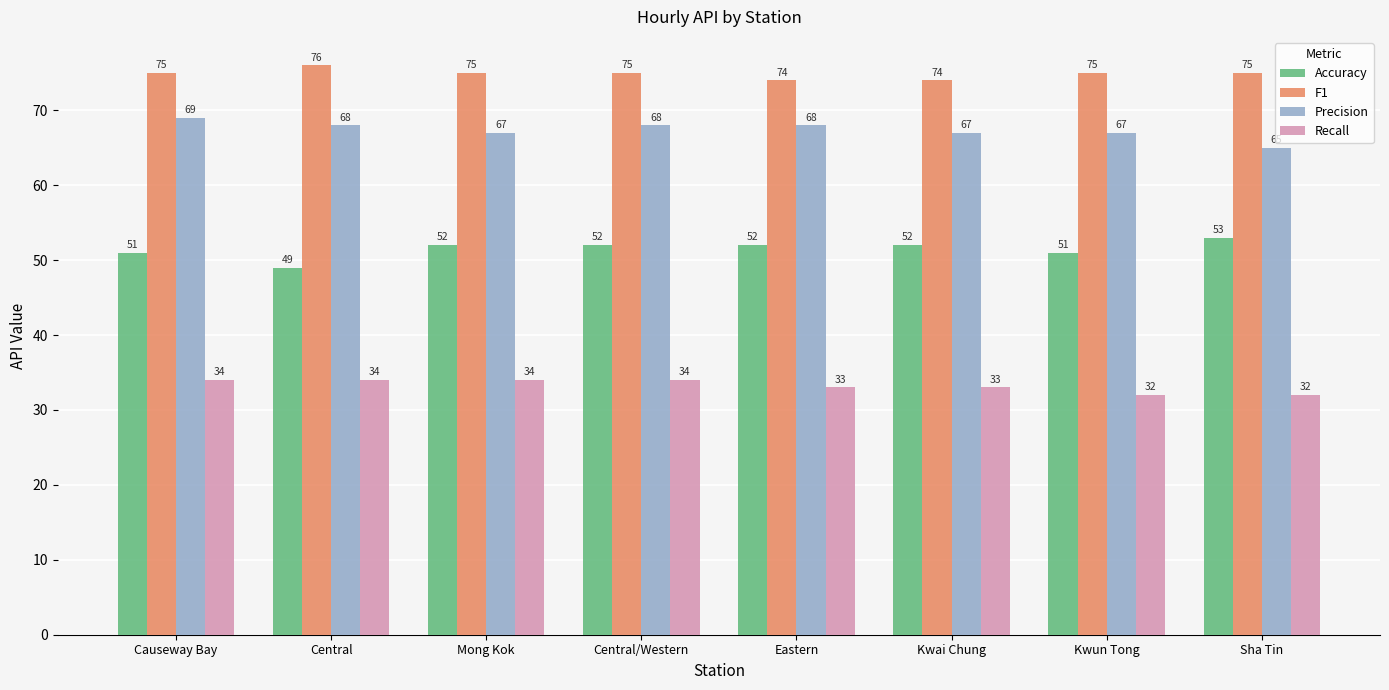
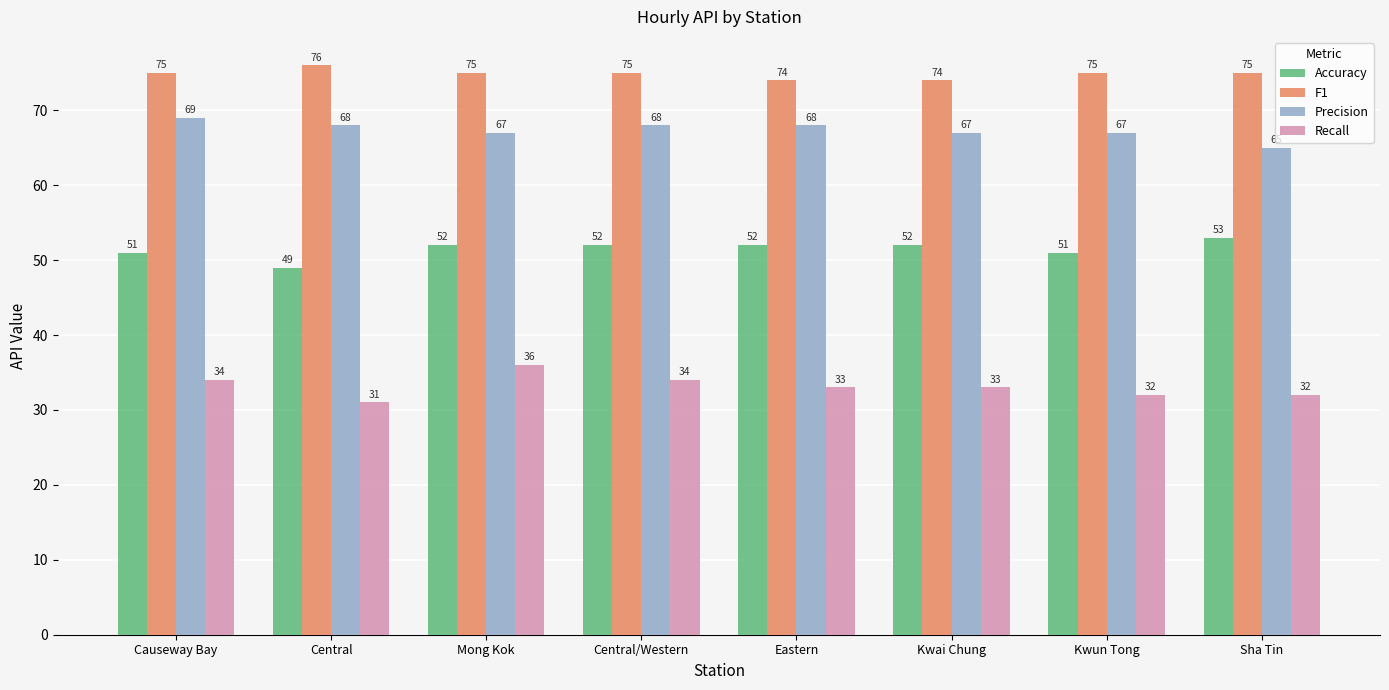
Recall, Central: 34 -> 31
Recall, Mong Kok: 34 -> 36
